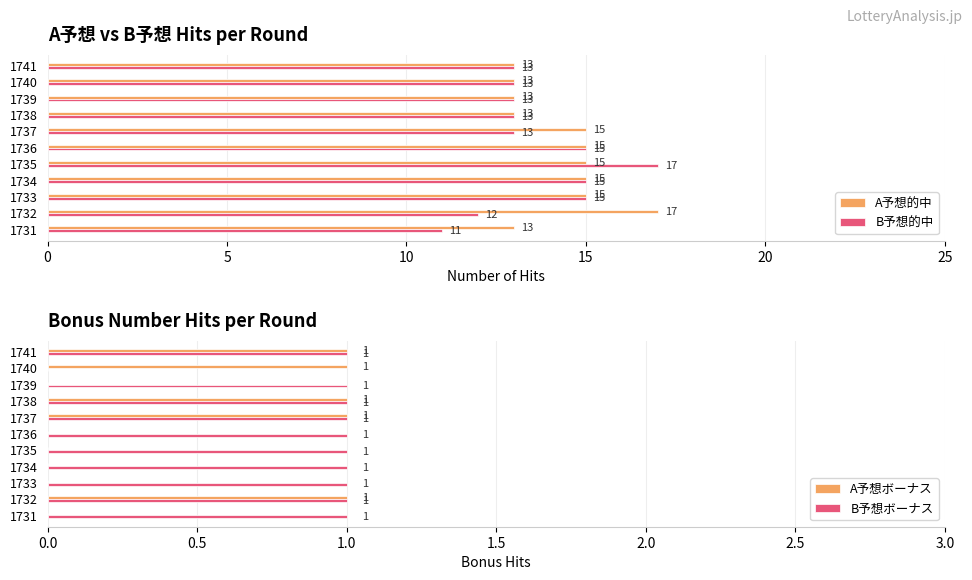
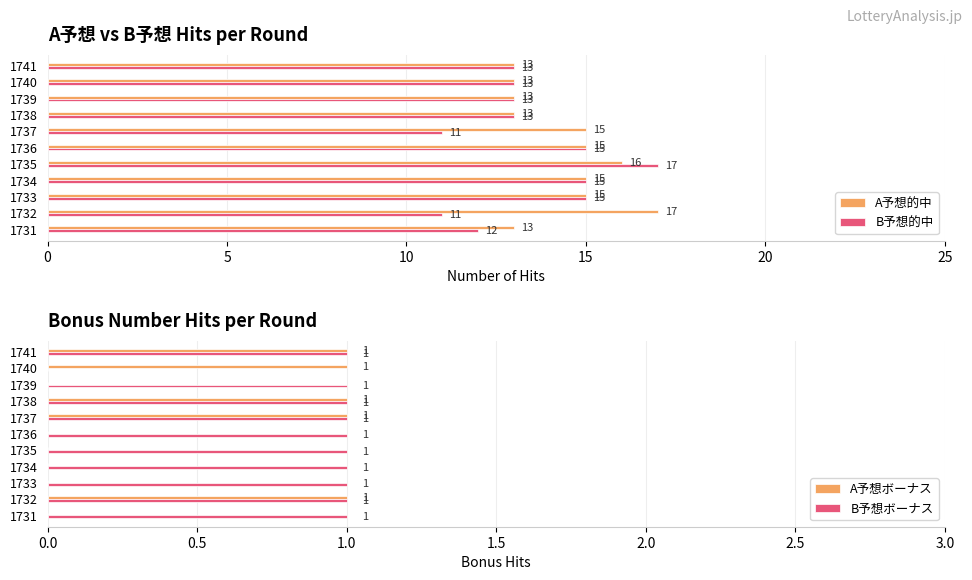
A予想 vs B予想 Hits per Round, B予想的中, 1737: 13 -> 11
A予想 vs B予想 Hits per Round, A予想的中, 1735: 15 -> 16
A予想 vs B予想 Hits per Round, B予想的中, 1732: 12 -> 11
A予想 vs B予想 Hits per Round, B予想的中, 1731: 11 -> 12
